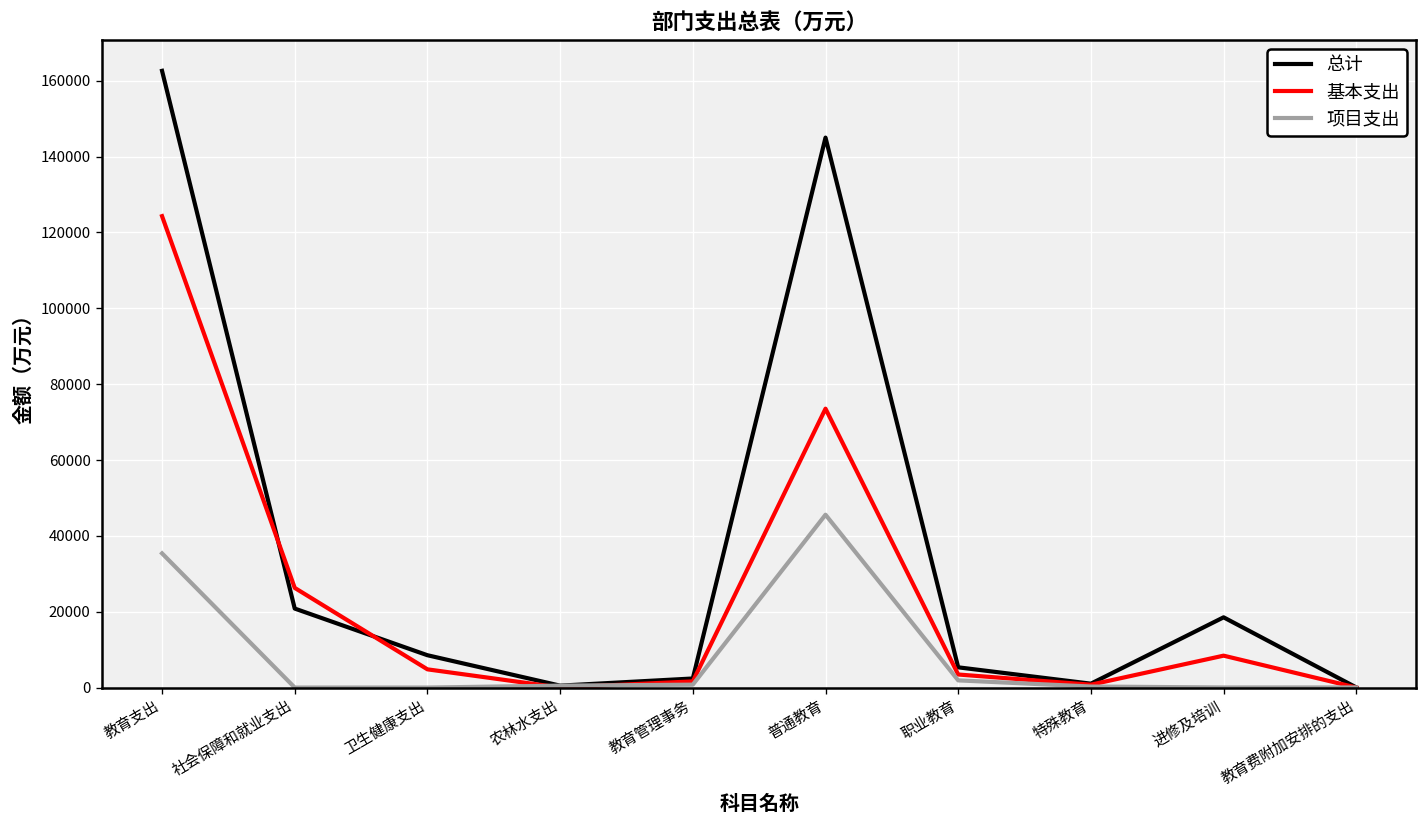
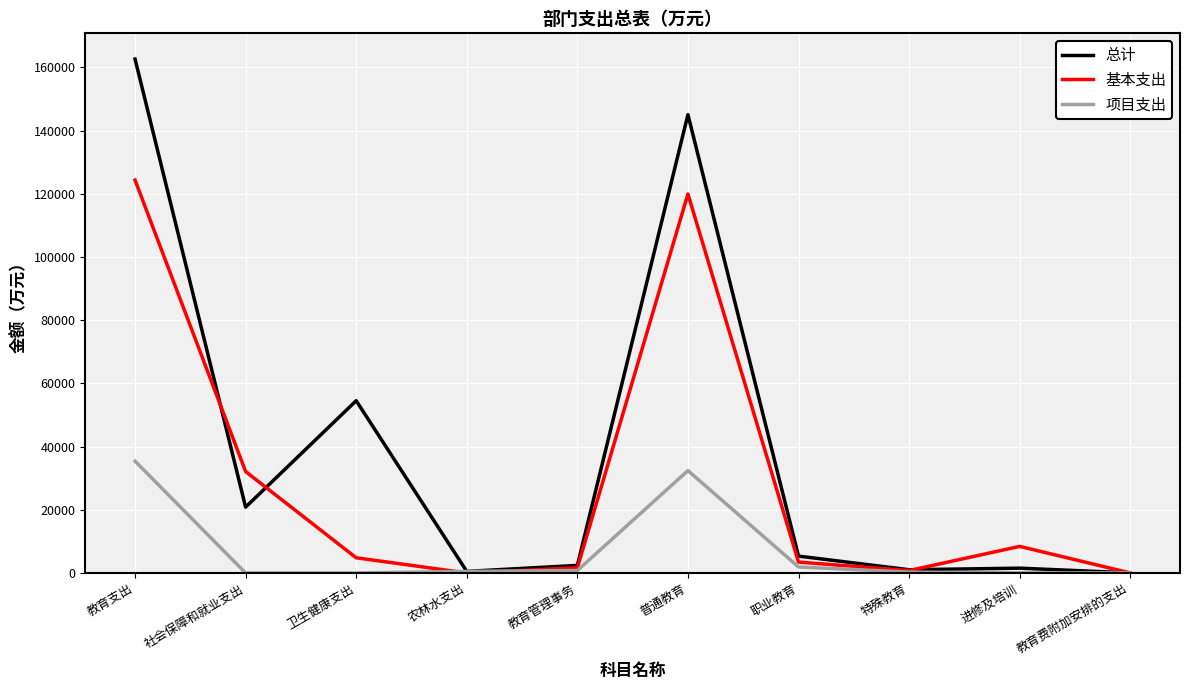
基本支出, 社会保障和就业支出: 26000 -> 32000
总计, 卫生健康支出: 9000 -> 55000
基本支出, 普通教育: 74000 -> 120000
项目支出, 普通教育: 46000 -> 32000
总计, 进修及培训: 19000 -> 2000
